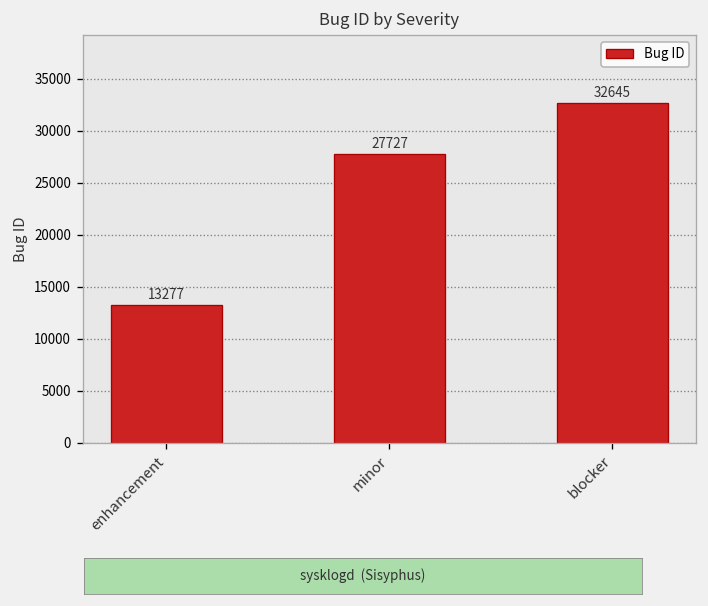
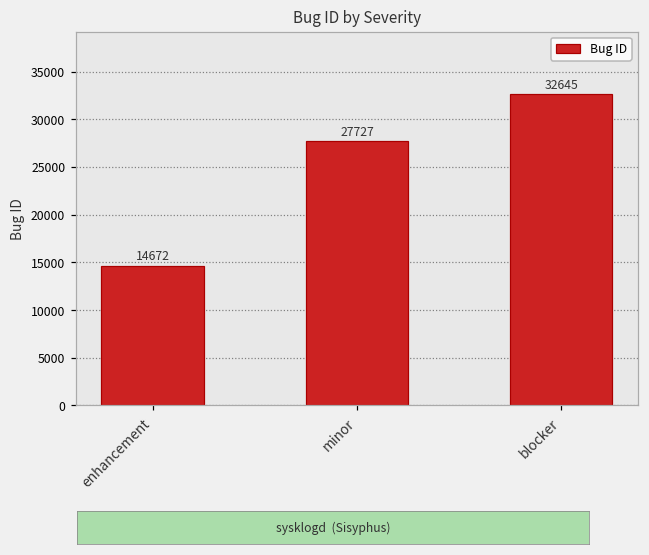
enhancement: 13277 -> 14672
